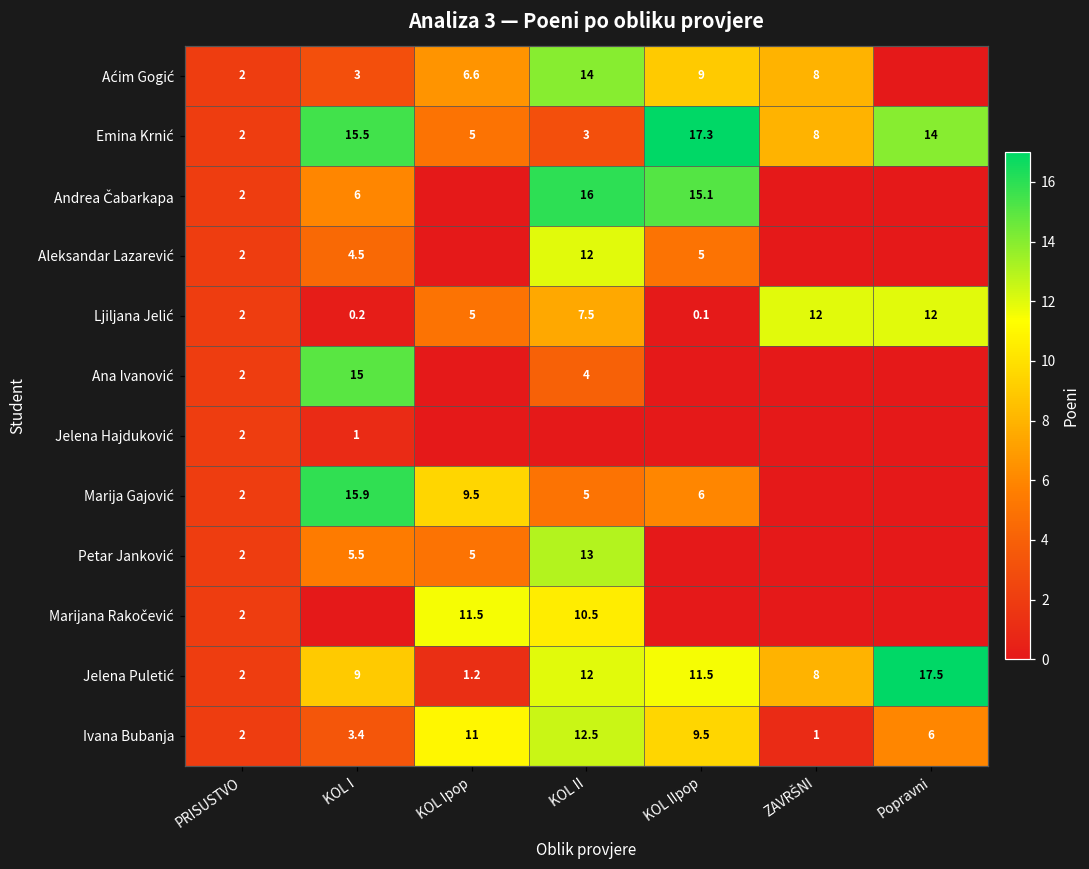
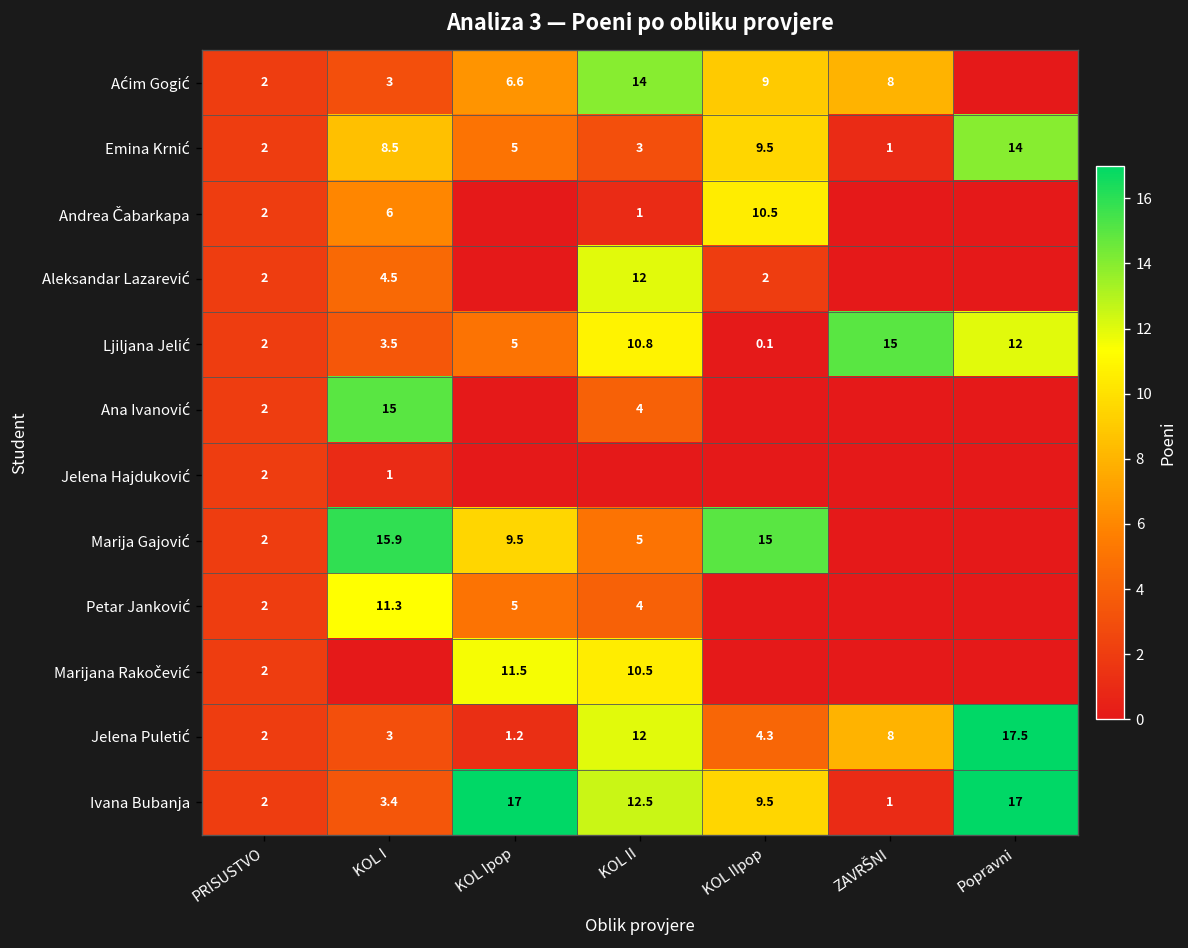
Emina Krnić, KOL I: 15.5 -> 8.5
Emina Krnić, KOL IIpop: 17.3 -> 9.5
Emina Krnić, ZAVRŠNI: 8 -> 1
Andrea Čabarkapa, KOL II: 16 -> 1
Andrea Čabarkapa, KOL IIpop: 15.1 -> 10.5
Aleksandar Lazarević, KOL IIpop: 5 -> 2
Ljiljana Jelić, KOL I: 0.2 -> 3.5
Ljiljana Jelić, KOL II: 7.5 -> 10.8
Ljiljana Jelić, ZAVRŠNI: 12 -> 15
Marija Gajović, KOL IIpop: 6 -> 15
Petar Janković, KOL I: 5.5 -> 11.3
Petar Janković, KOL II: 13 -> 4
Jelena Puletić, KOL I: 9 -> 3
Jelena Puletić, KOL IIpop: 11.5 -> 4.3
Ivana Bubanja, KOL Ipop: 11 -> 17
Ivana Bubanja, Popravni: 6 -> 17
